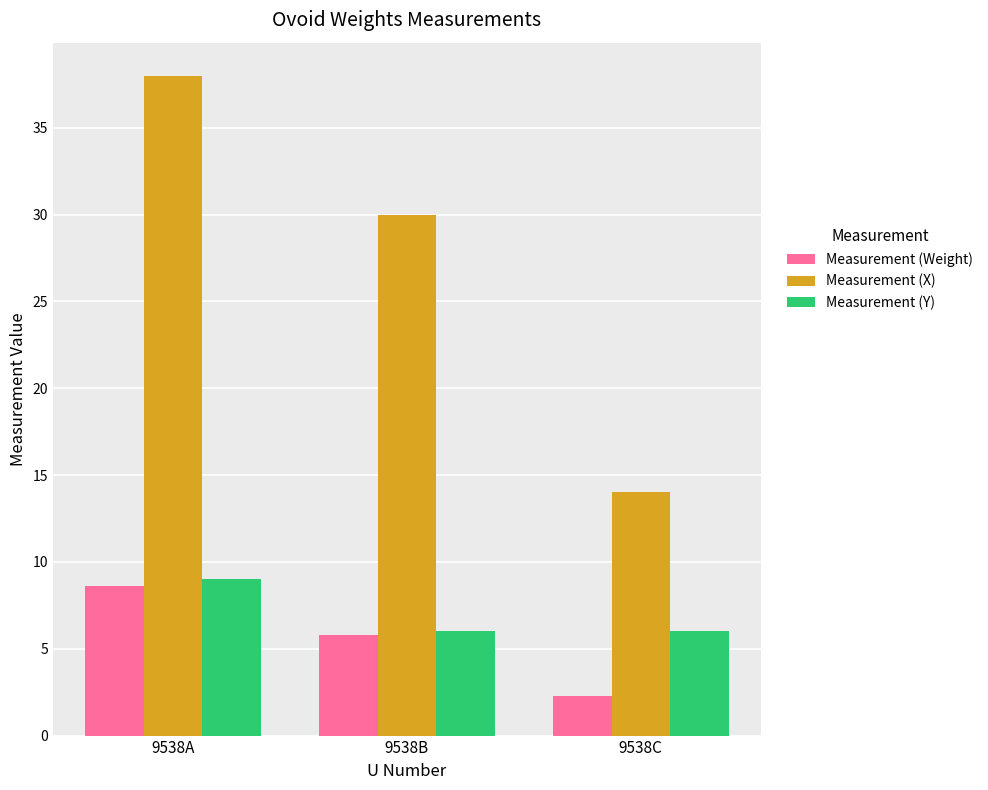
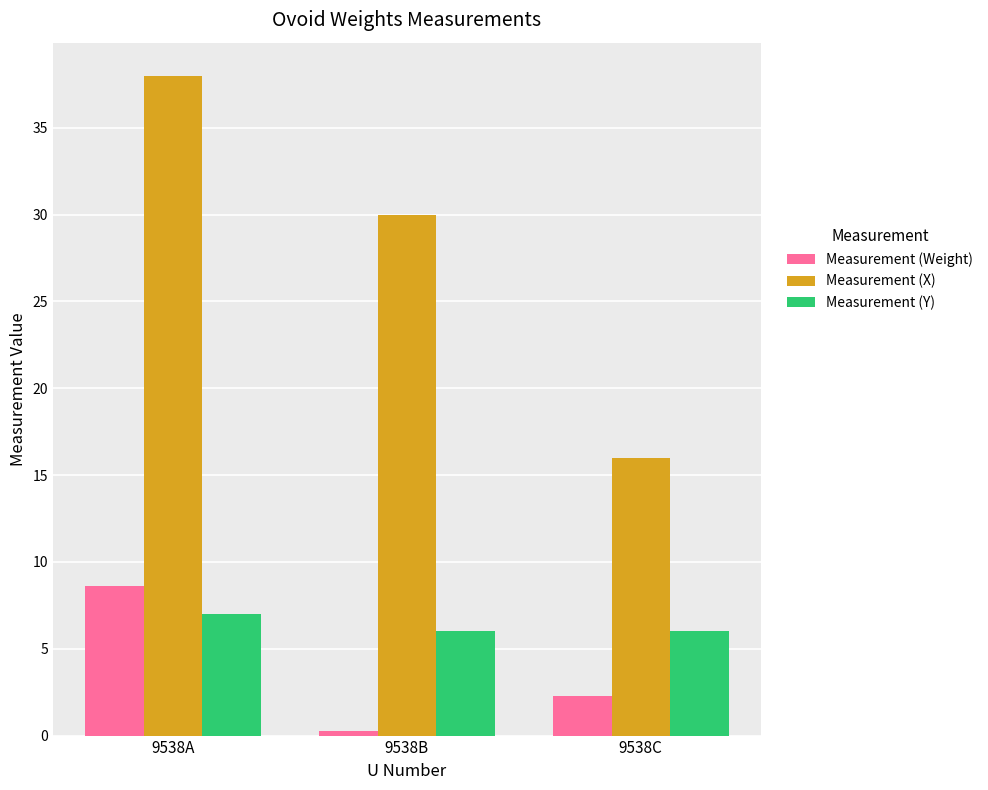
Measurement (Y), 9538A: 9 -> 7
Measurement (Weight), 9538B: 5.8 -> 0.3
Measurement (X), 9538C: 14 -> 16
